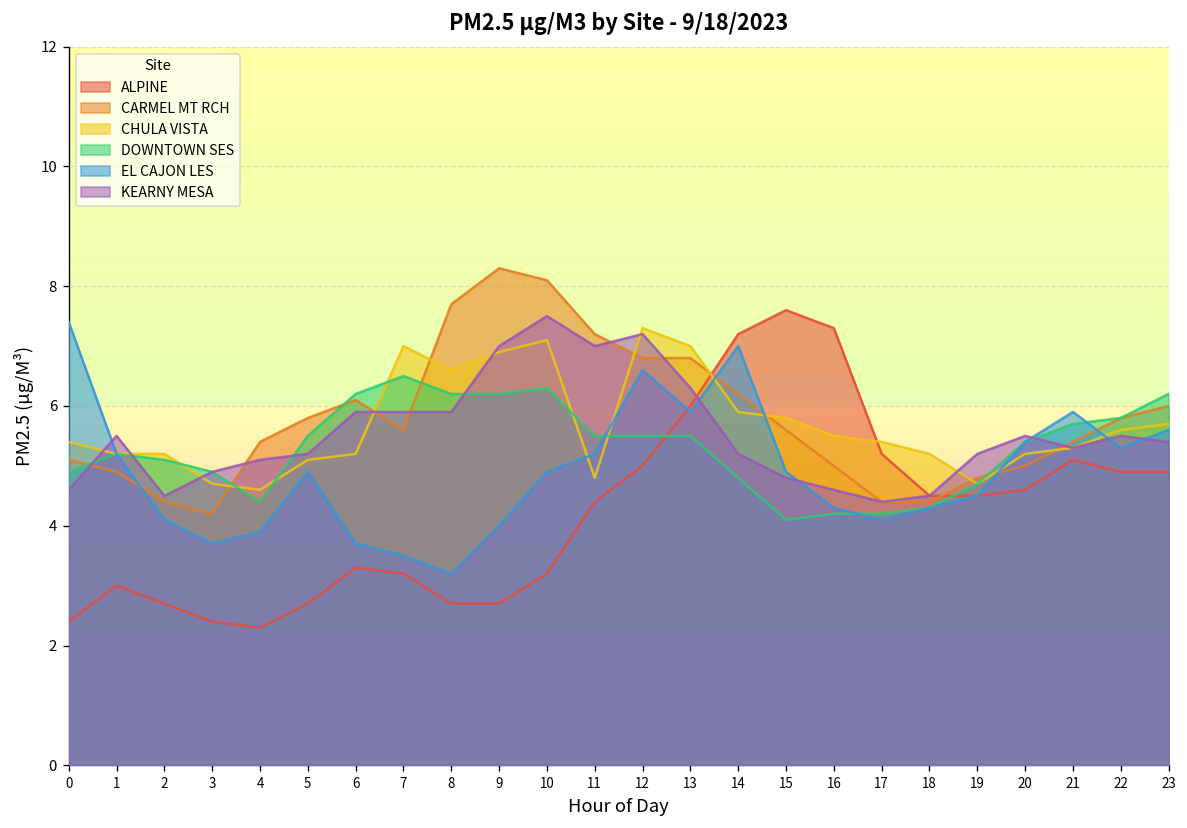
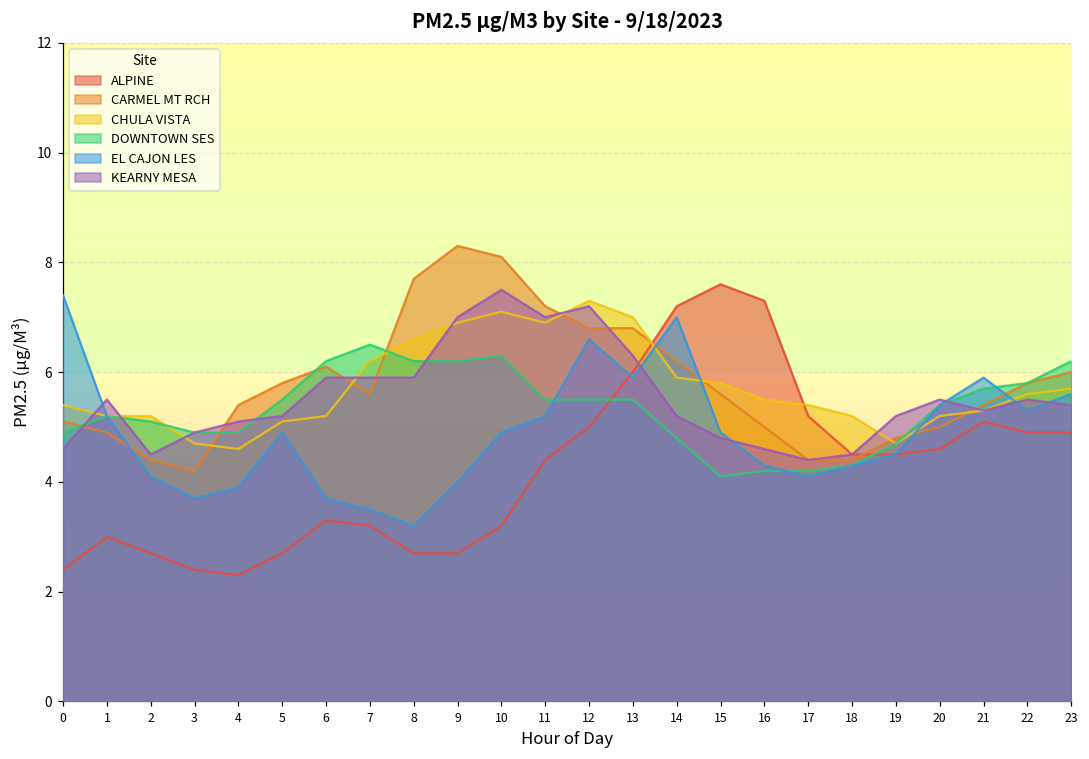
DOWNTOWN SES, 4: 4.4 -> 4.9
CHULA VISTA, 7: 7.0 -> 6.2
CHULA VISTA, 11: 4.8 -> 6.9
